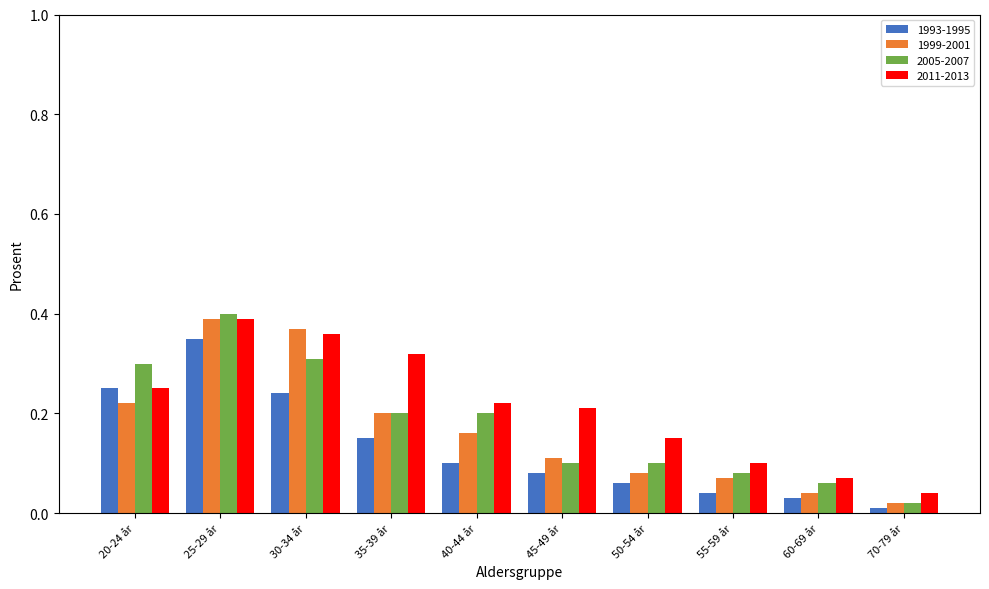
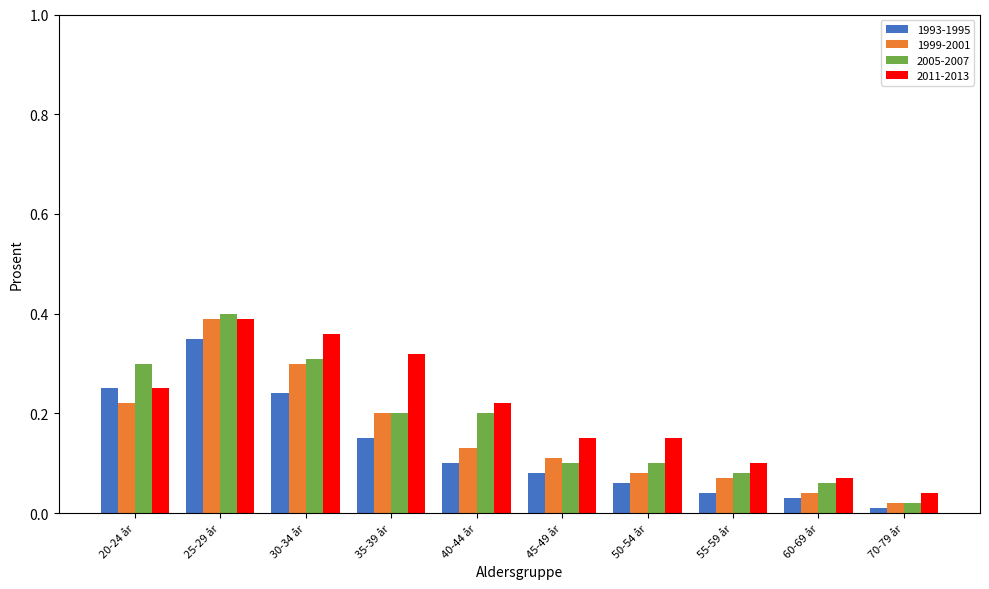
1999-2001, 30-34 år: 0.37 -> 0.30
1999-2001, 40-44 år: 0.16 -> 0.13
2011-2013, 45-49 år: 0.21 -> 0.15
